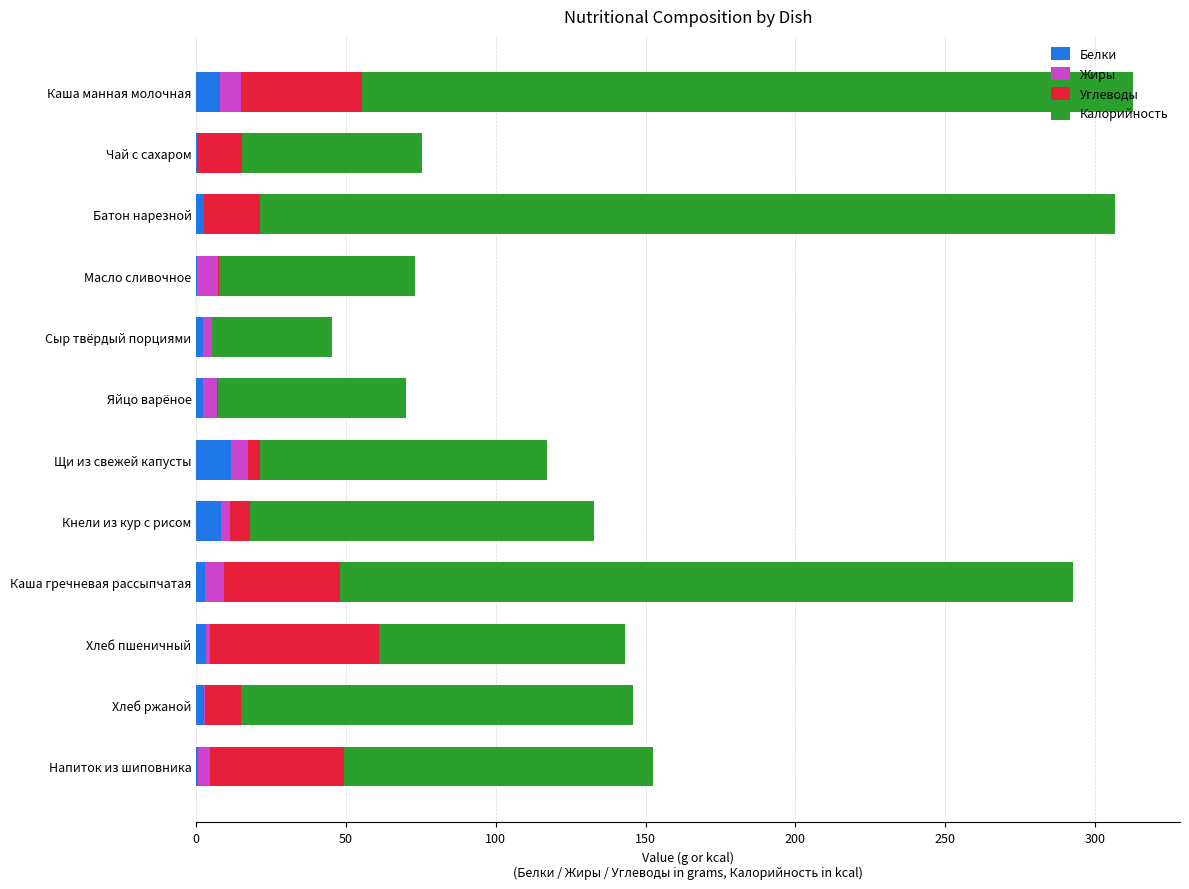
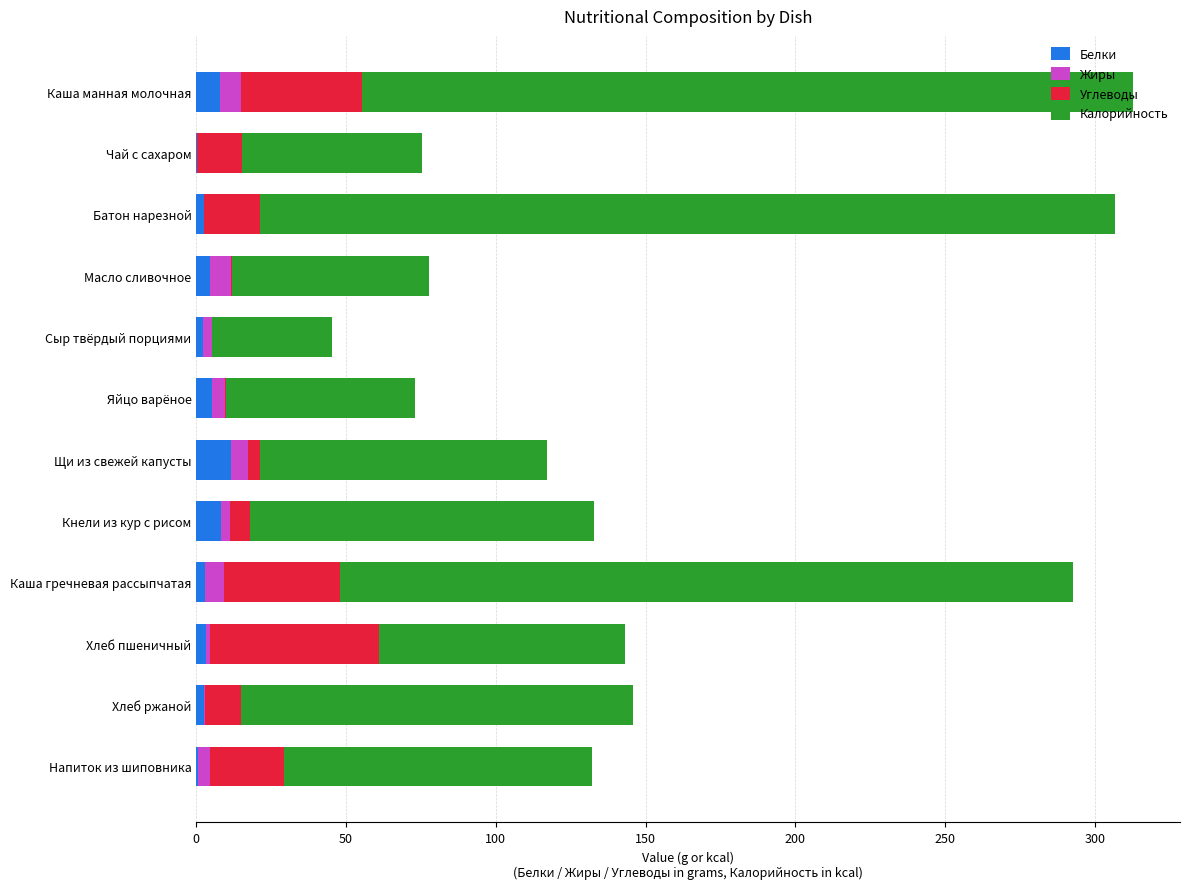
Белки, Масло сливочное: 0 -> 5
Белки, Яйцо варёное: 2 -> 5
Углеводы, Напиток из шиповника: 45 -> 24
